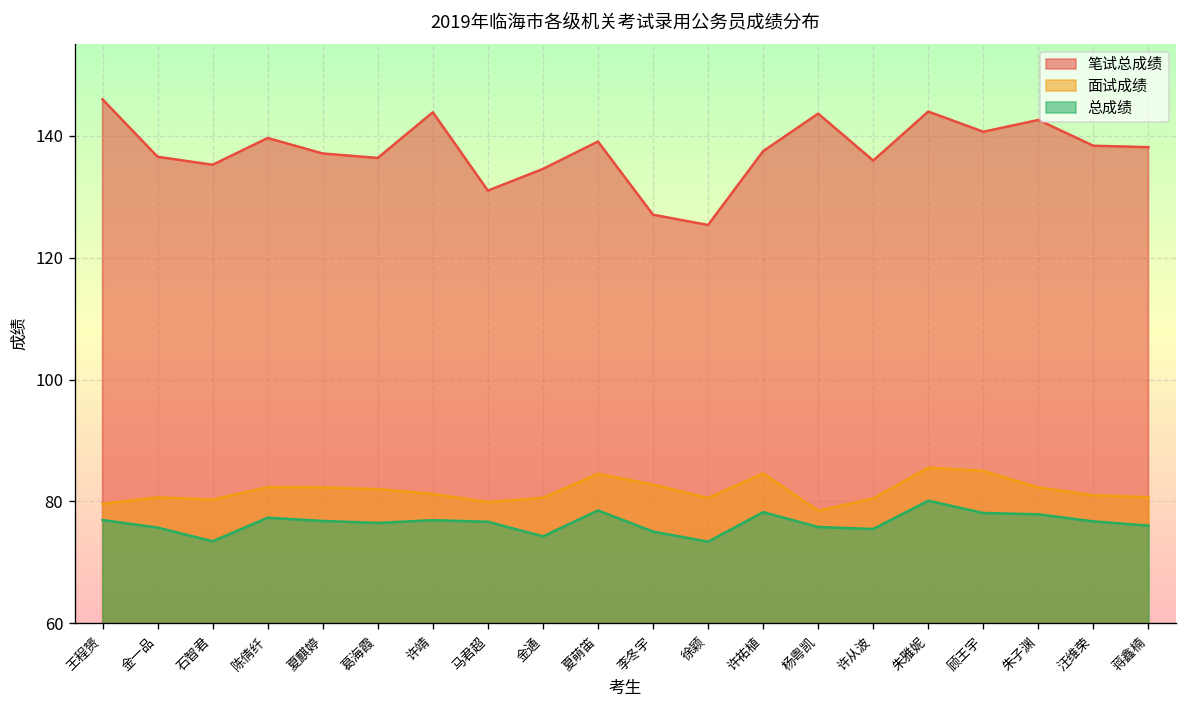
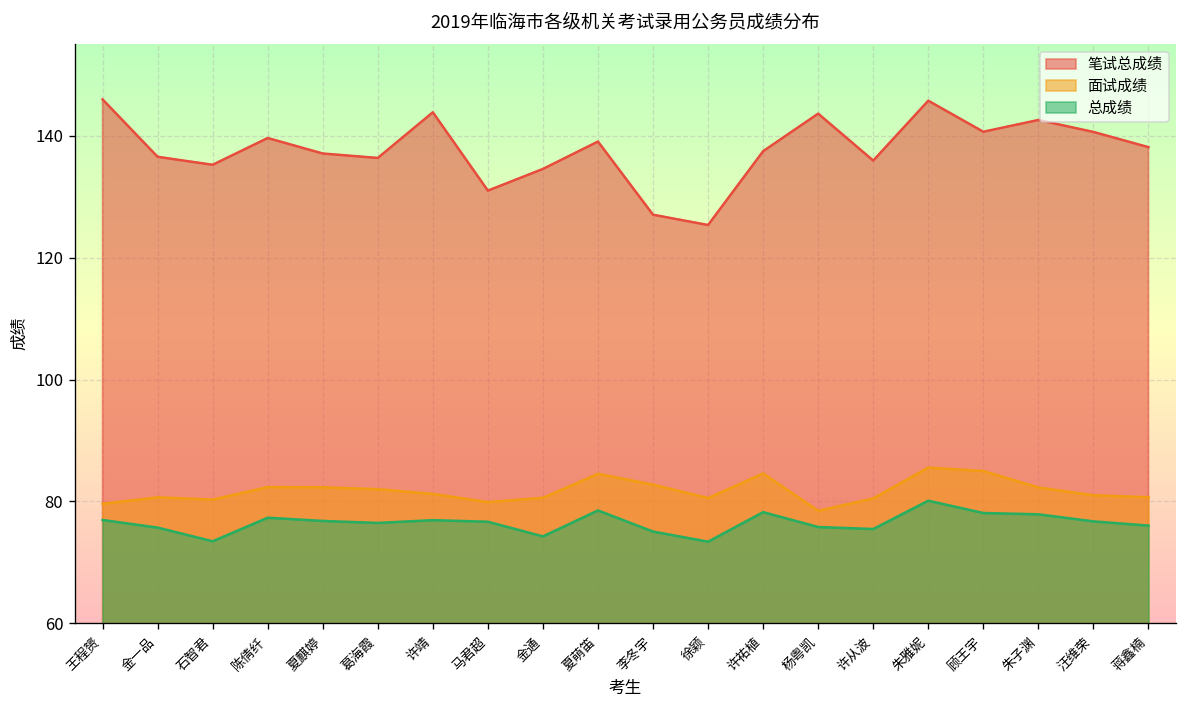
笔试总成绩, 朱雅妮: 144 -> 146
笔试总成绩, 汪维荣: 138 -> 141
